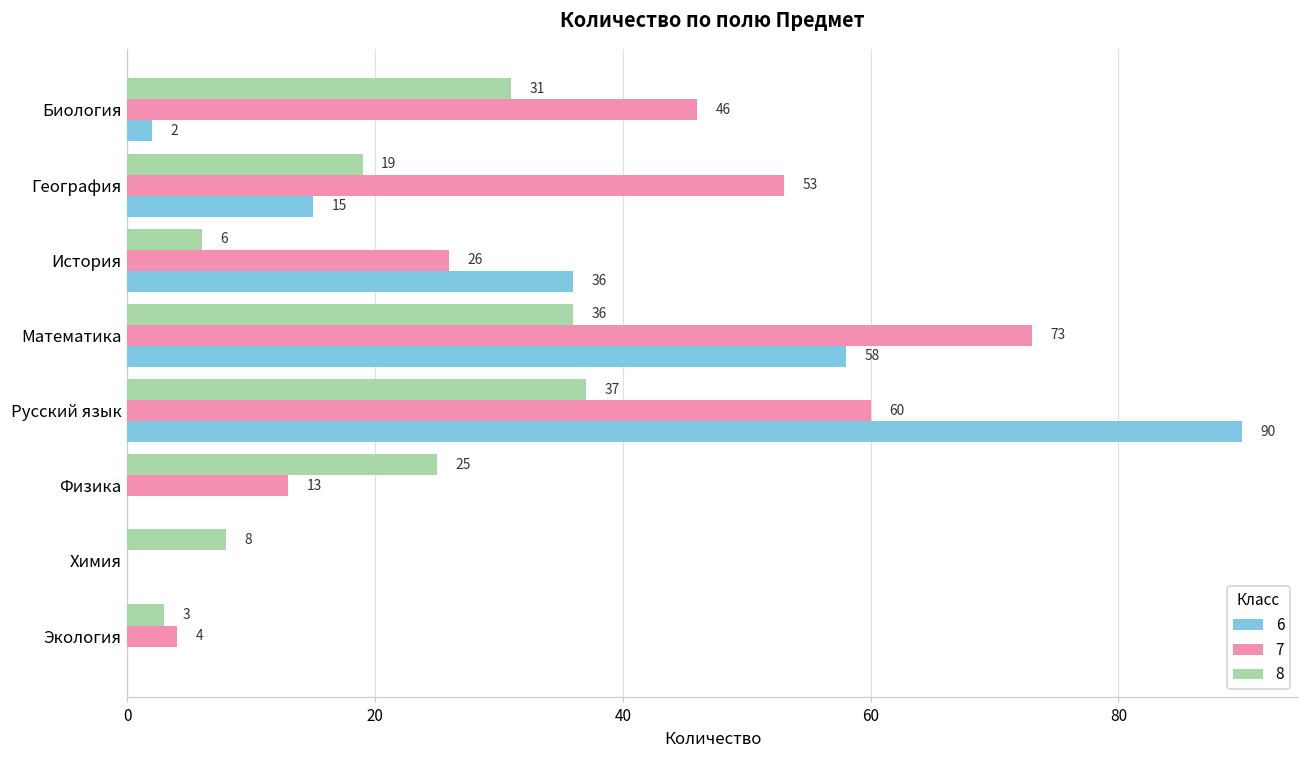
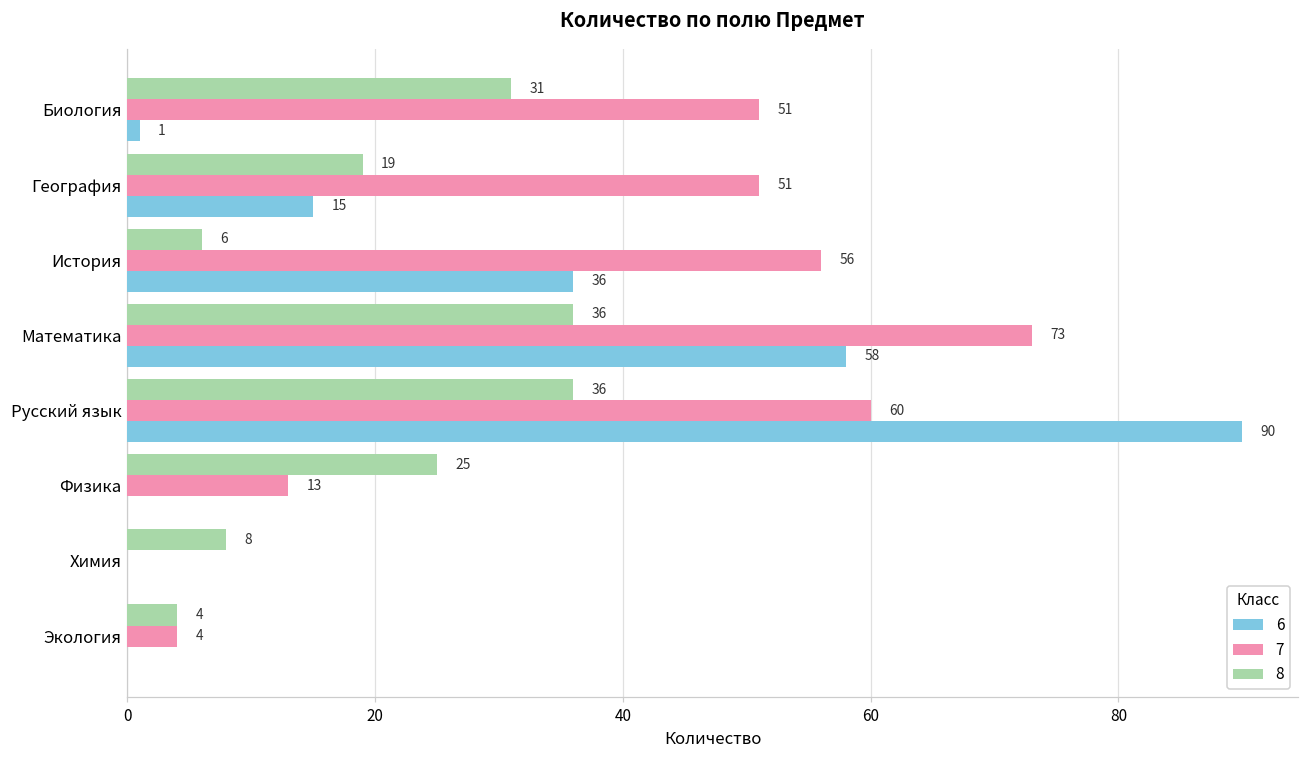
7, Биология: 46 -> 51
6, Биология: 2 -> 1
7, География: 53 -> 51
7, История: 26 -> 56
8, Русский язык: 37 -> 36
8, Экология: 3 -> 4
